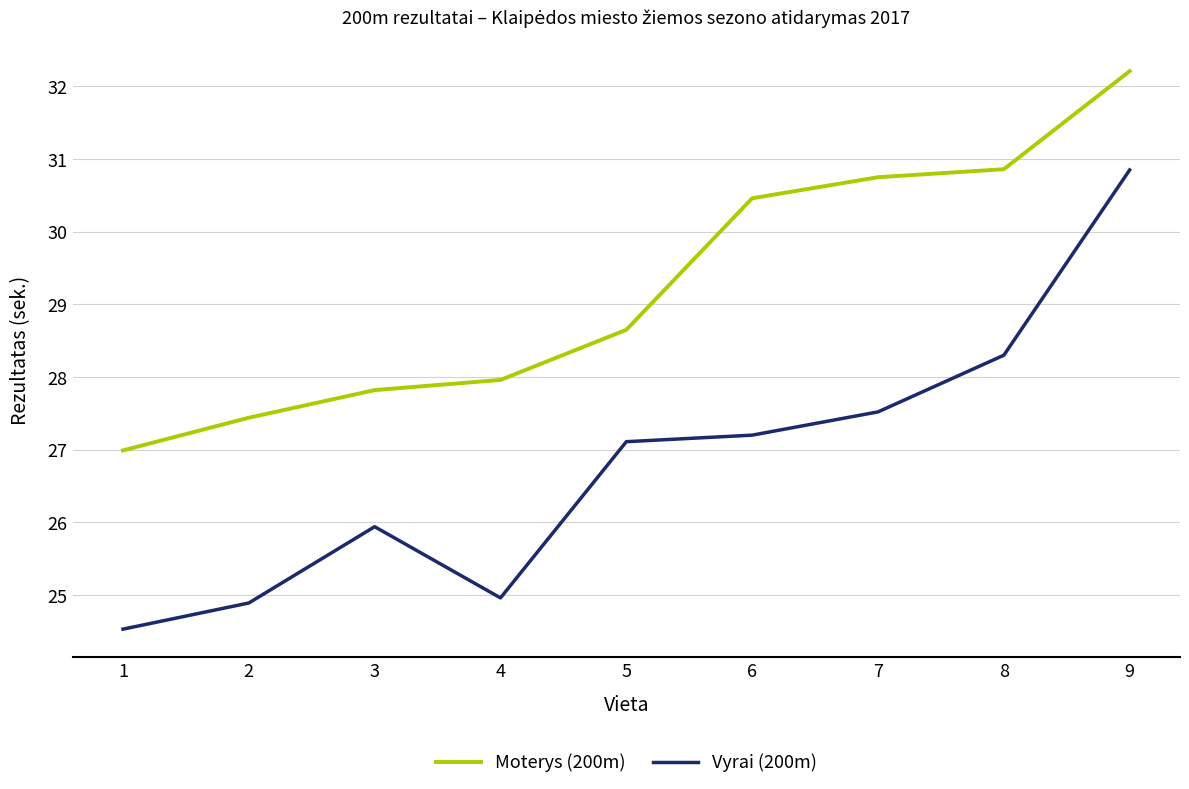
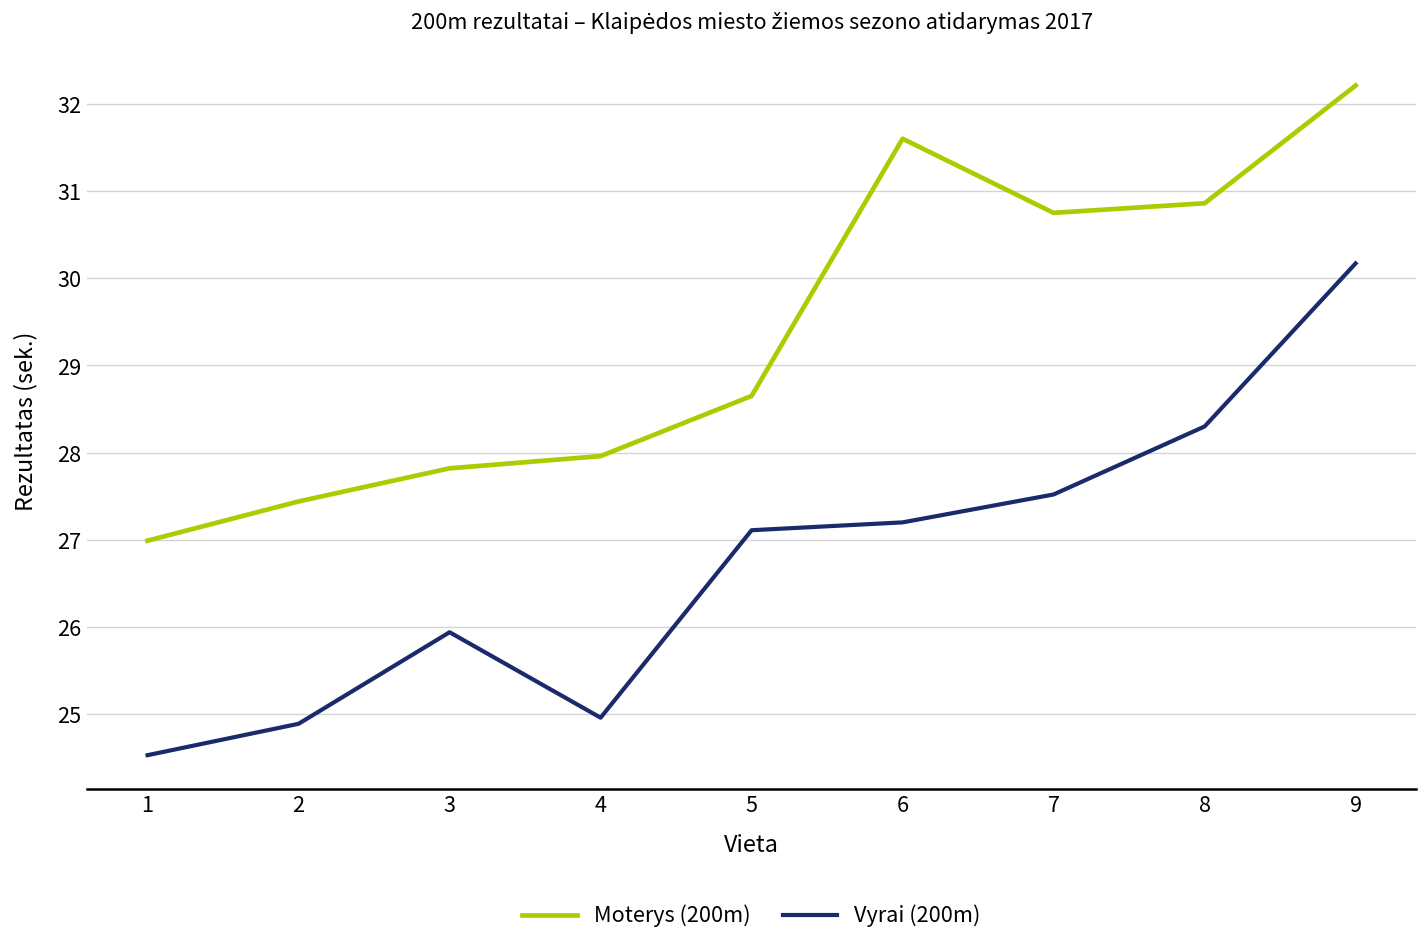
Moterys (200m), 6: 30.5 -> 31.6
Vyrai (200m), 9: 30.9 -> 30.2
